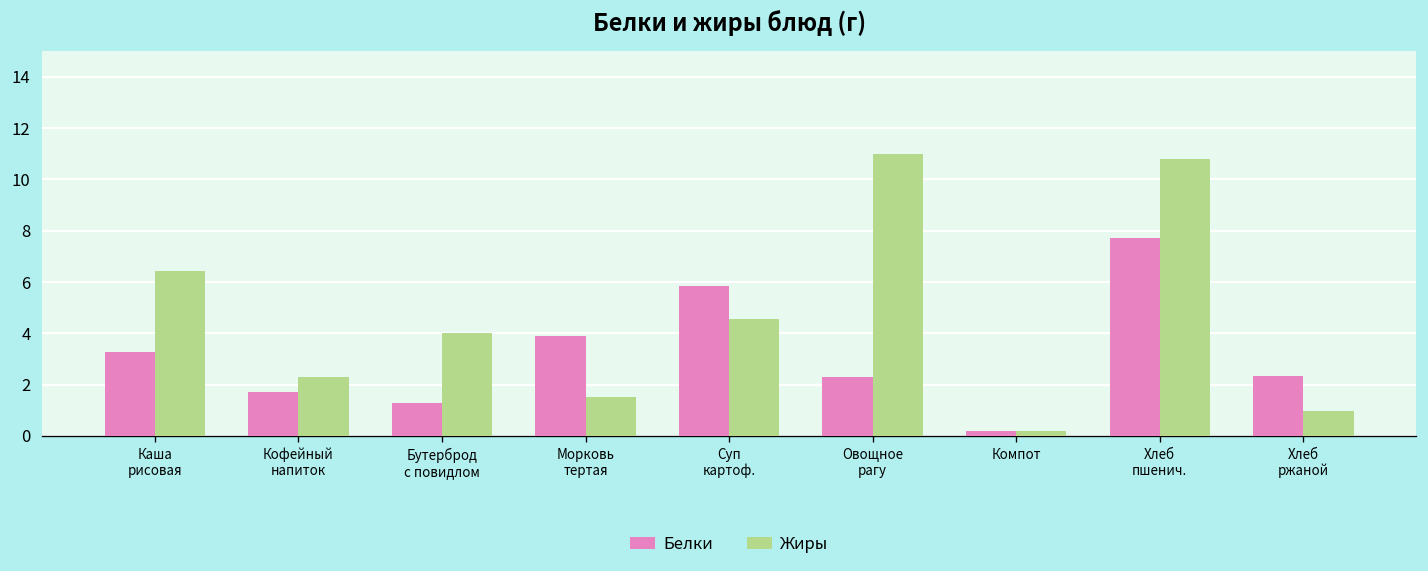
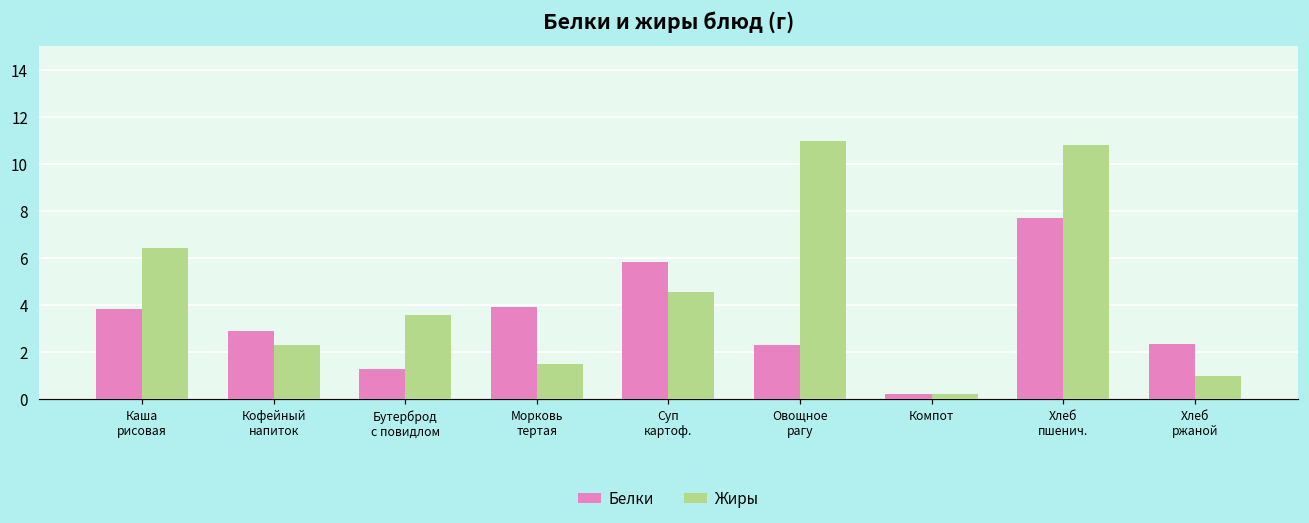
Белки, Каша рисовая: 3.3 -> 3.8
Белки, Кофейный напиток: 1.7 -> 2.9
Жиры, Бутерброд с повидлом: 4.0 -> 3.6
